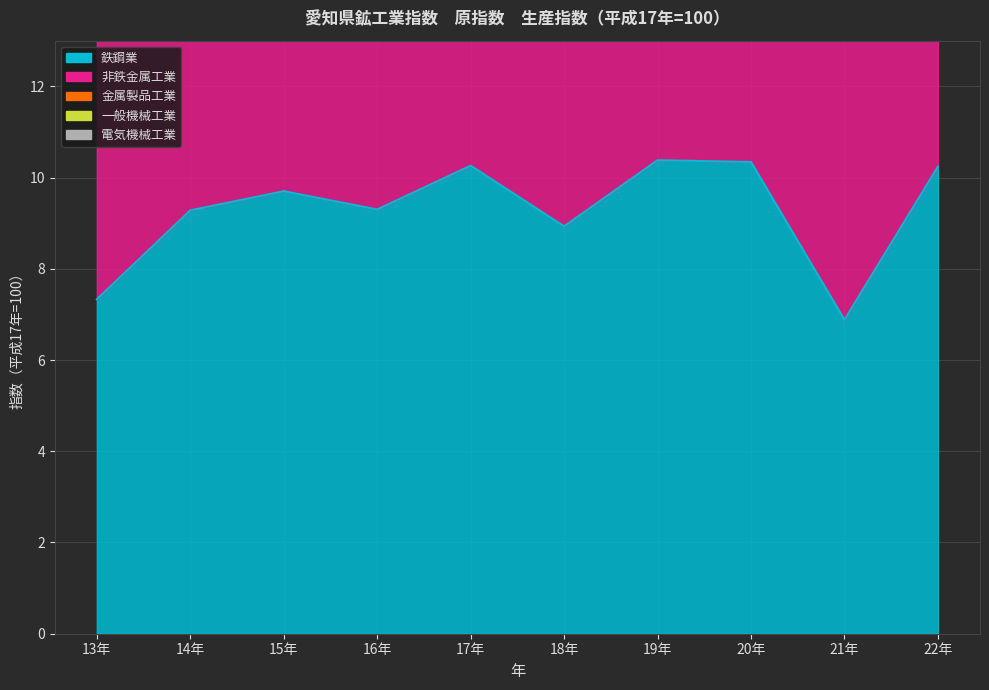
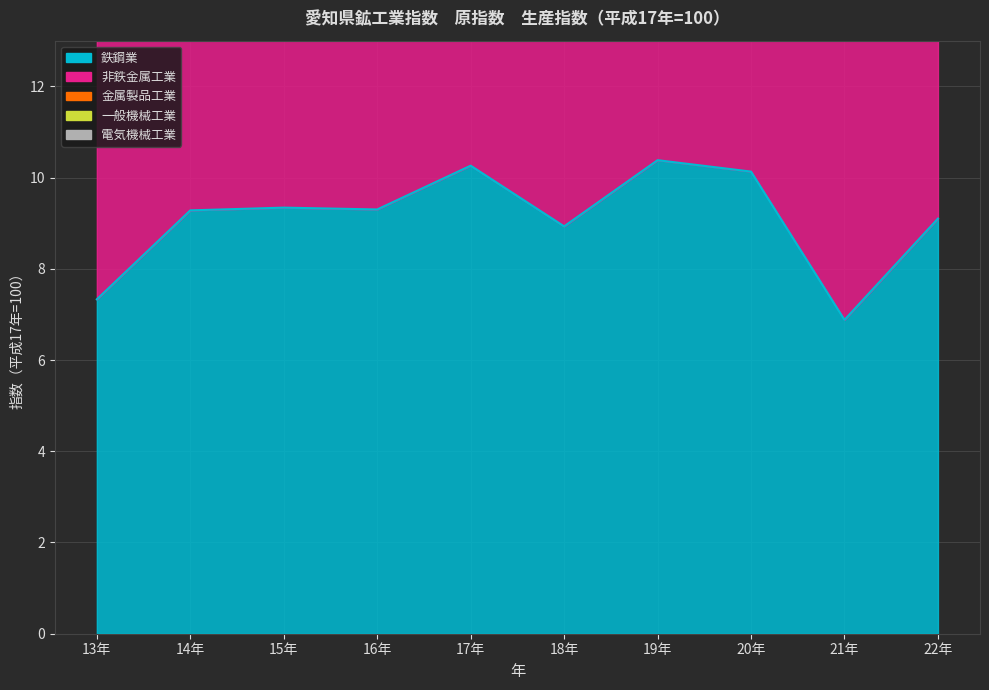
鉄鋼業, 15年: 9.7 -> 9.3
鉄鋼業, 20年: 10.3 -> 10.1
鉄鋼業, 22年: 10.2 -> 9.1
